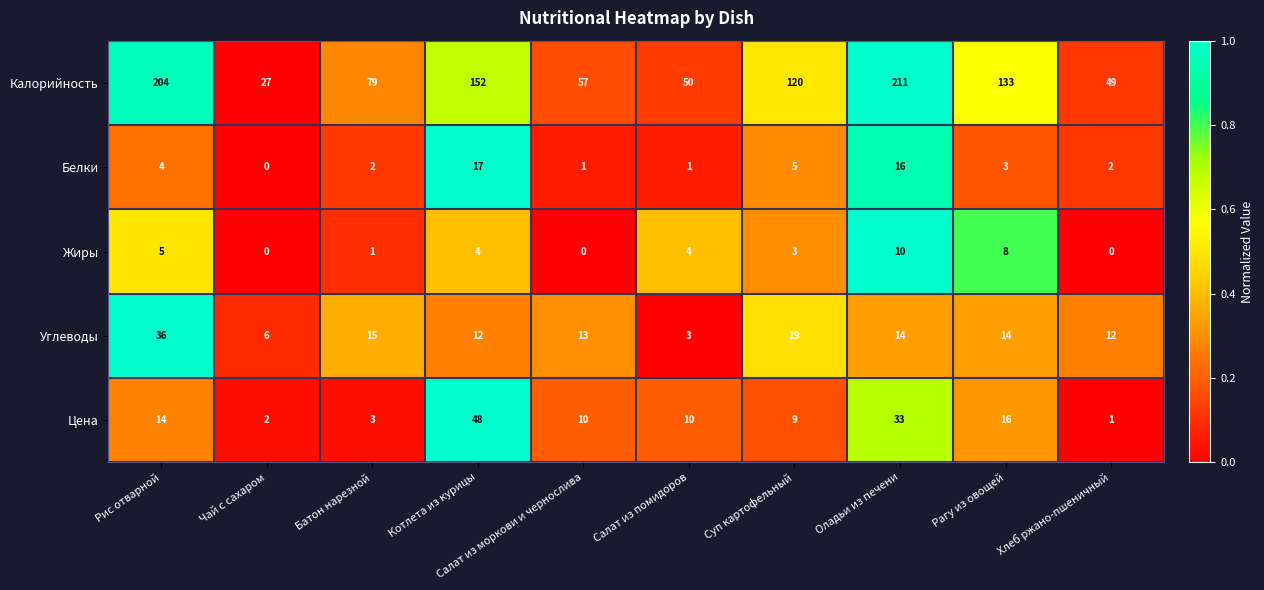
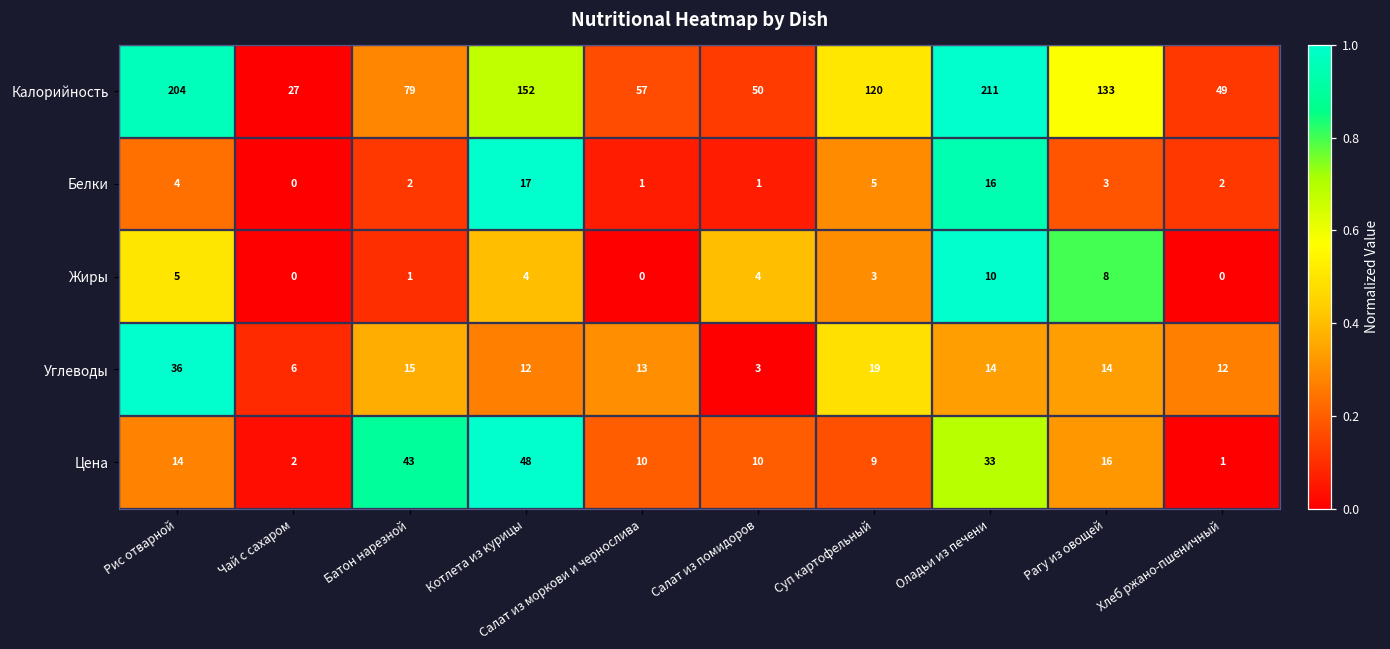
Цена, Батон нарезной: 3 -> 43
